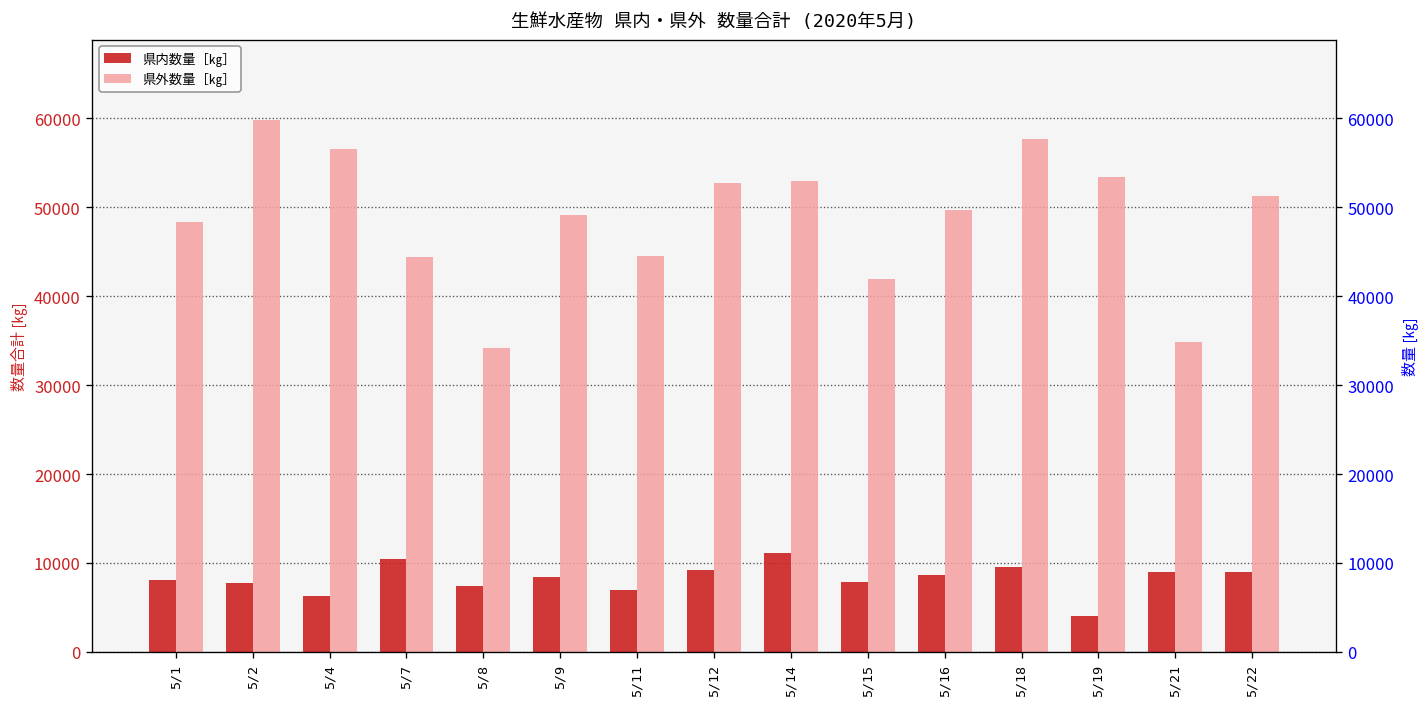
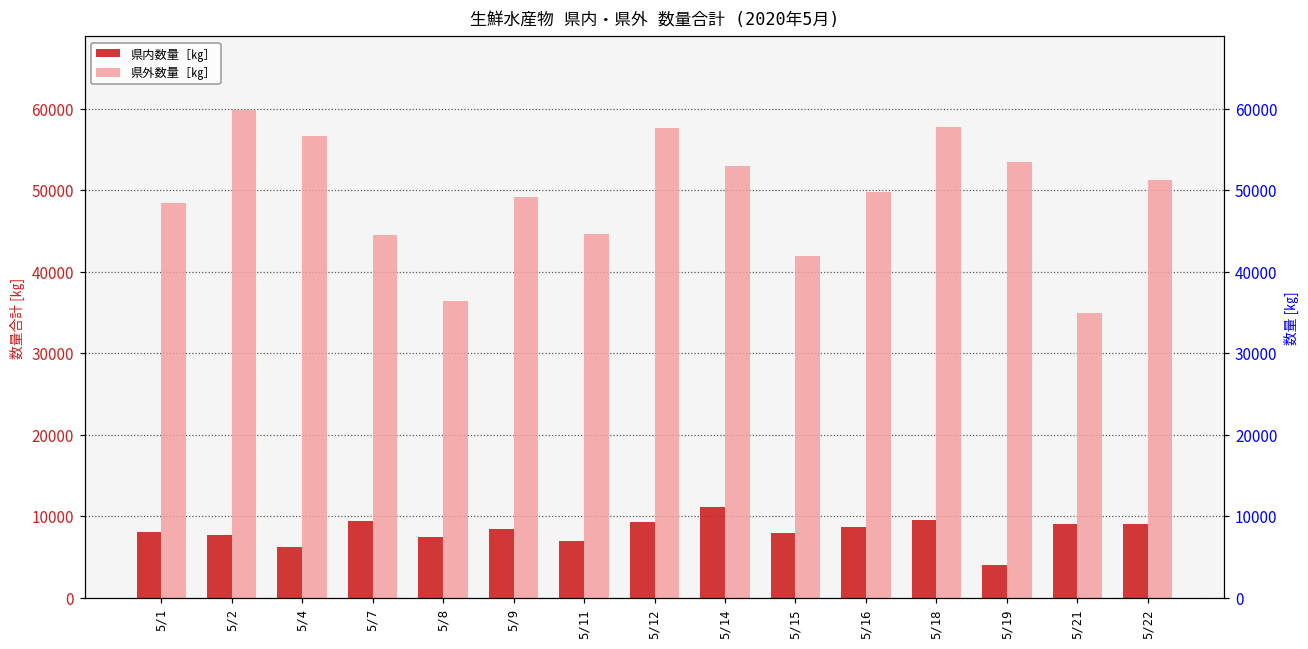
県内数量［㎏］, 5/7: 10000 -> 9000
県外数量［㎏］, 5/8: 34000 -> 36000
県外数量［㎏］, 5/12: 53000 -> 58000
